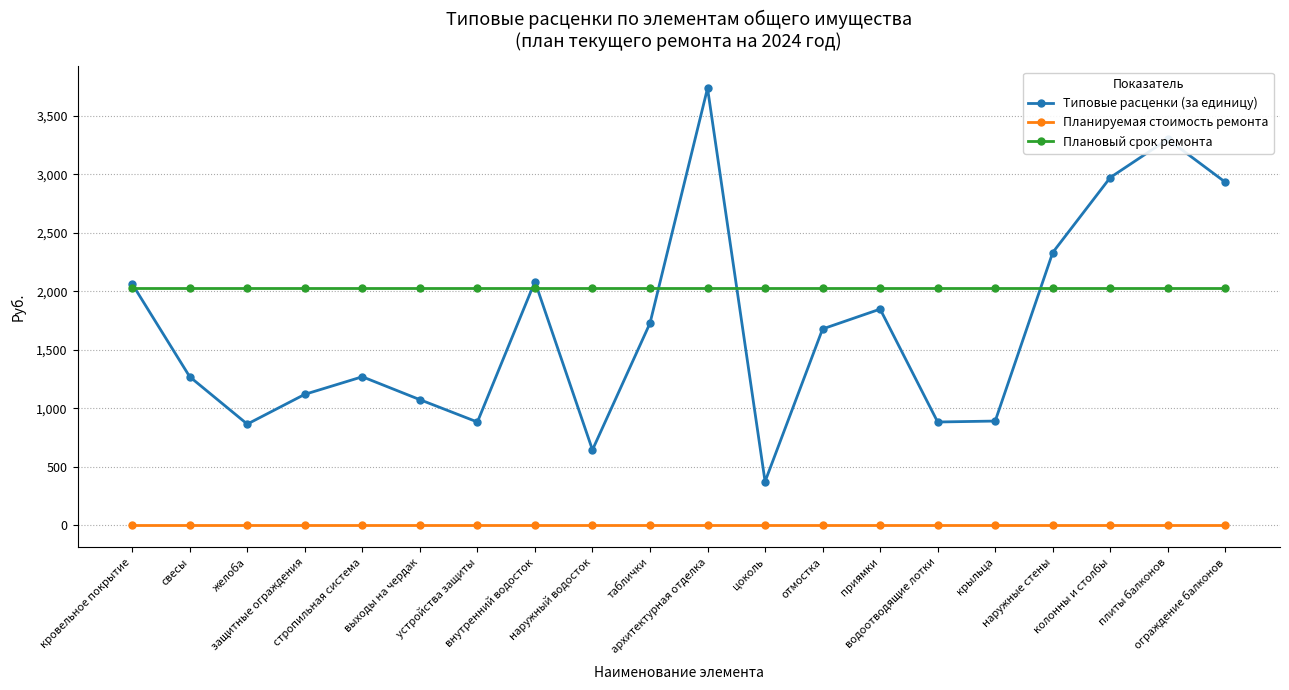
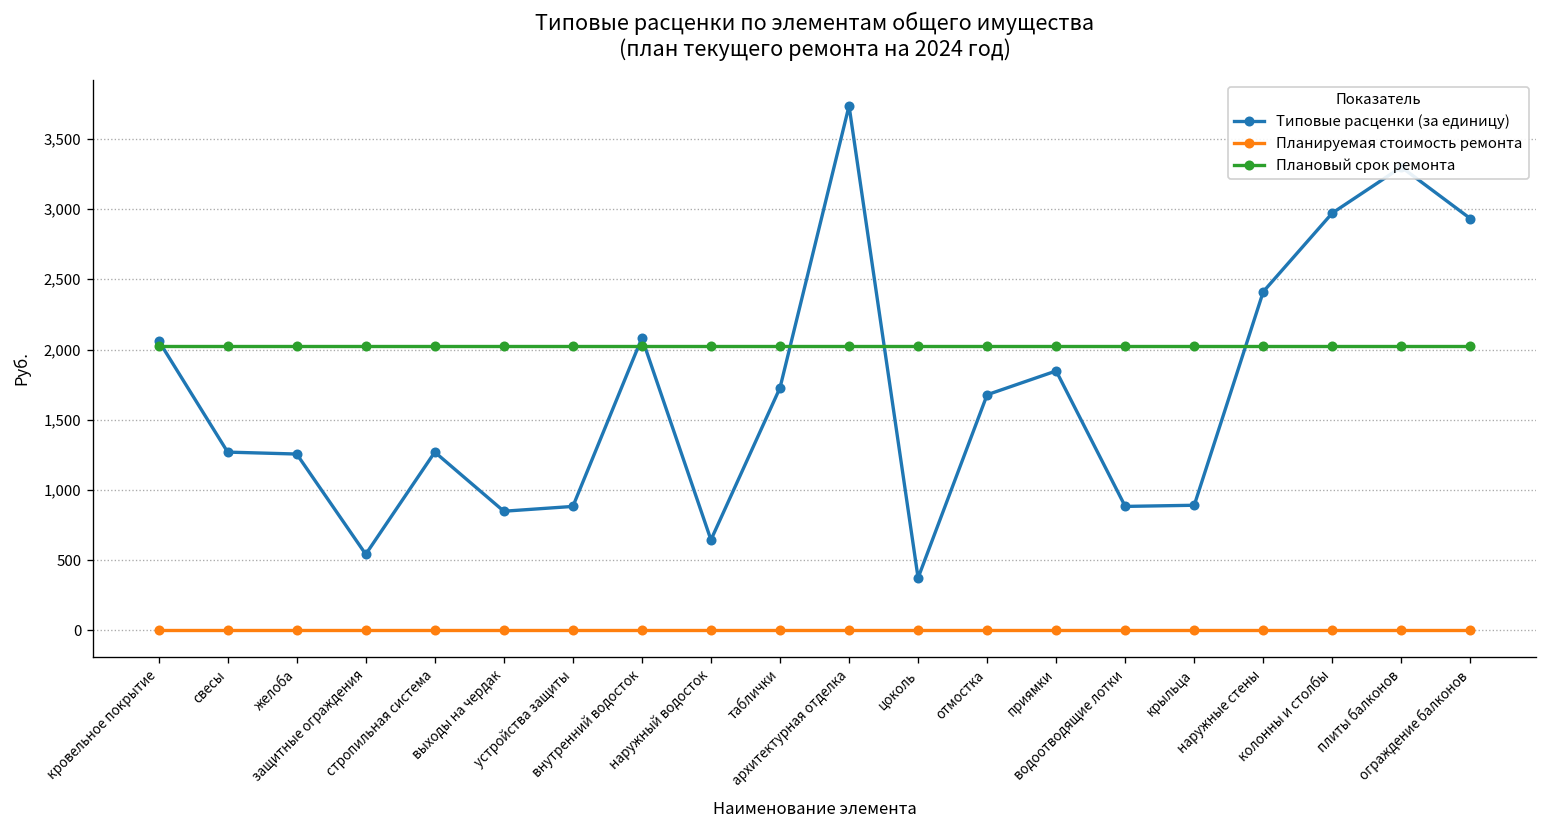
Типовые расценки (за единицу), желоба: 870 -> 1,260
Типовые расценки (за единицу), защитные ограждения: 1,120 -> 540
Типовые расценки (за единицу), выходы на чердак: 1,070 -> 850
Типовые расценки (за единицу), наружные стены: 2,330 -> 2,410
